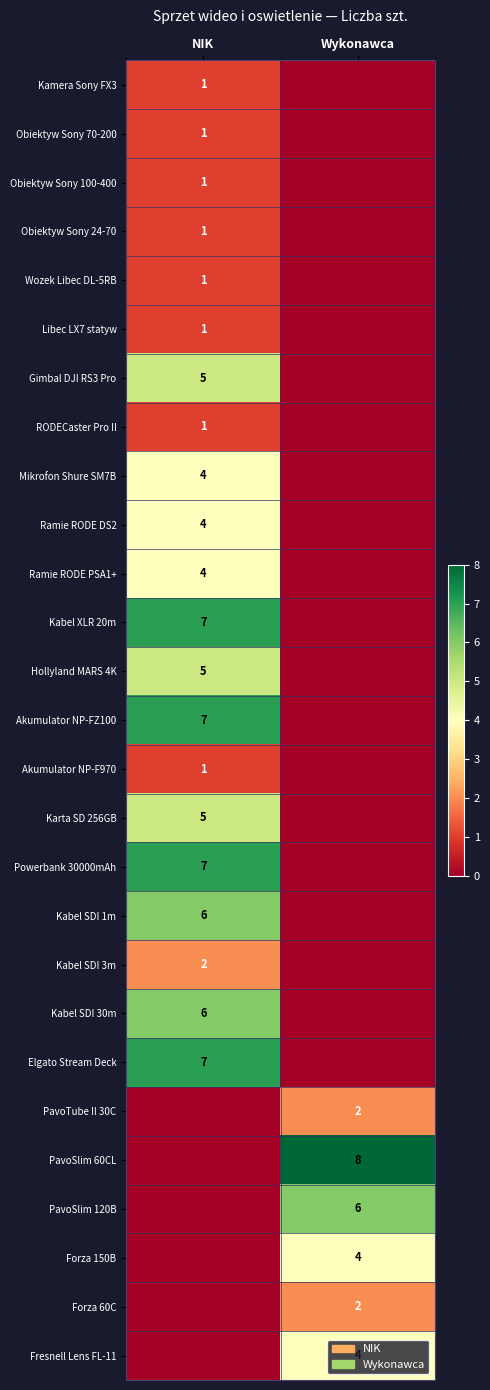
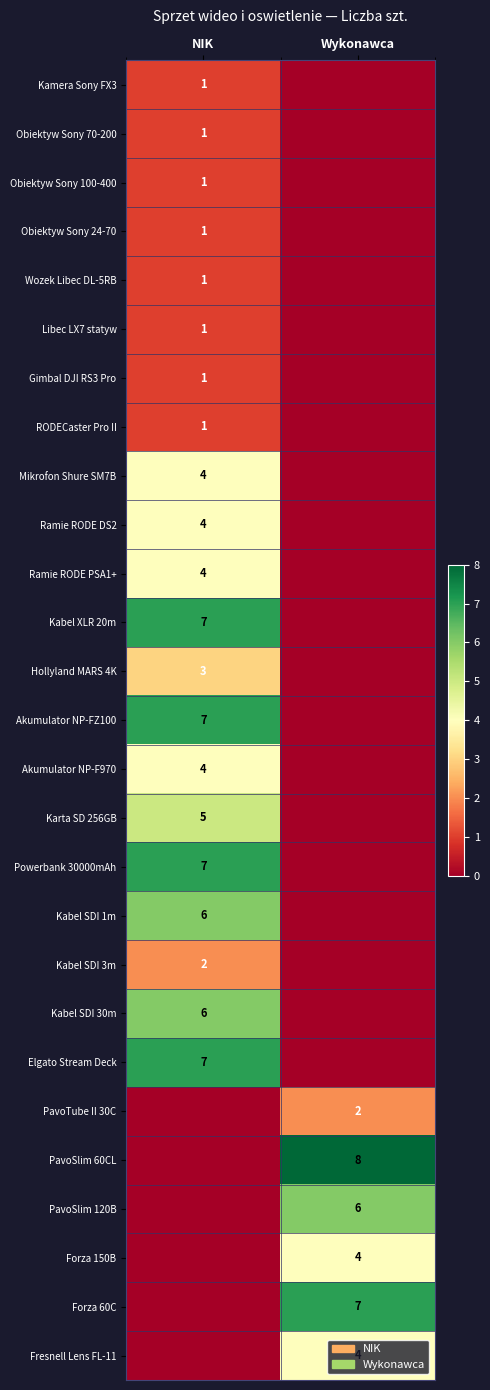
Gimbal DJI RS3 Pro, NIK: 5 -> 1
Hollyland MARS 4K, NIK: 5 -> 3
Akumulator NP-F970, NIK: 1 -> 4
Forza 60C, Wykonawca: 2 -> 7
